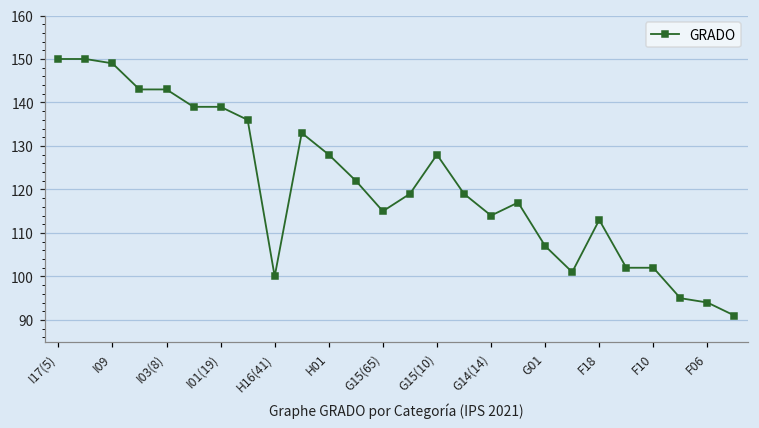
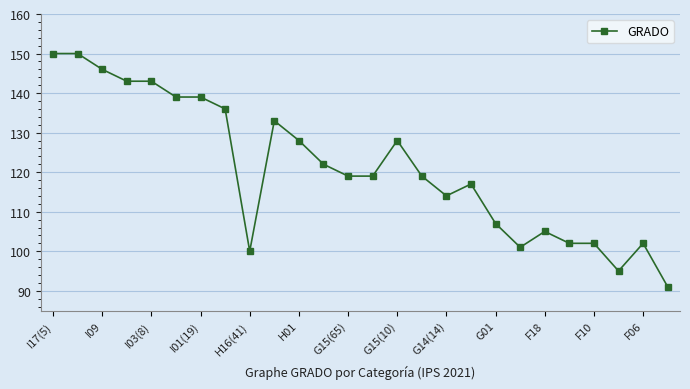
I09: 149 -> 146
G15(65): 115 -> 119
F18: 113 -> 105
F06: 94 -> 102
